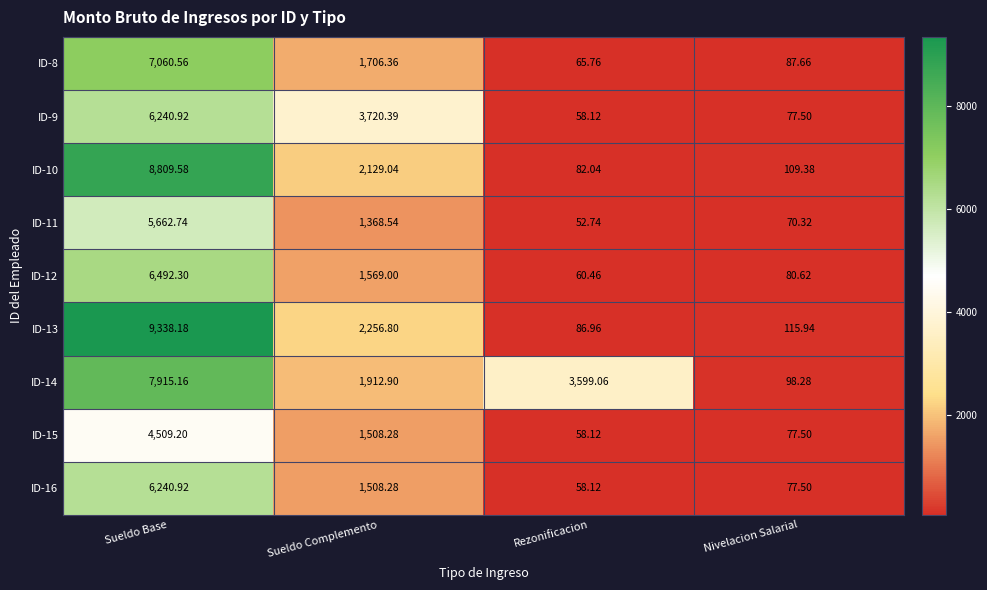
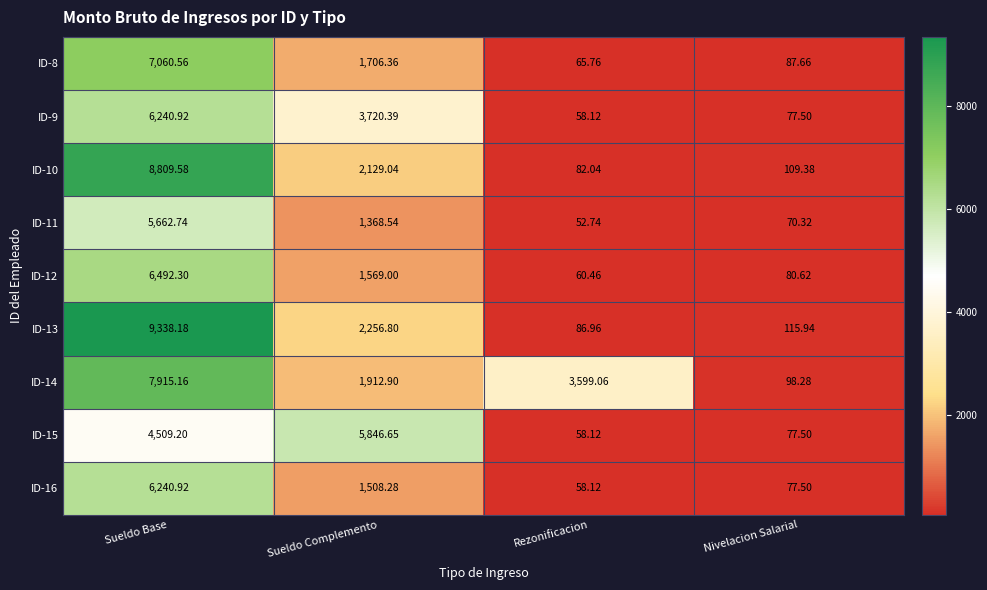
ID-15, Sueldo Complemento: 1,508.28 -> 5,846.65
